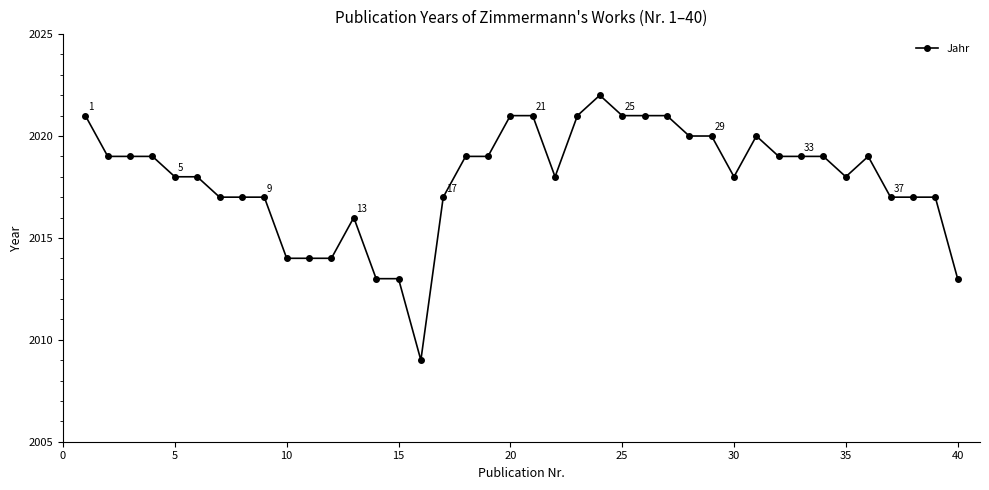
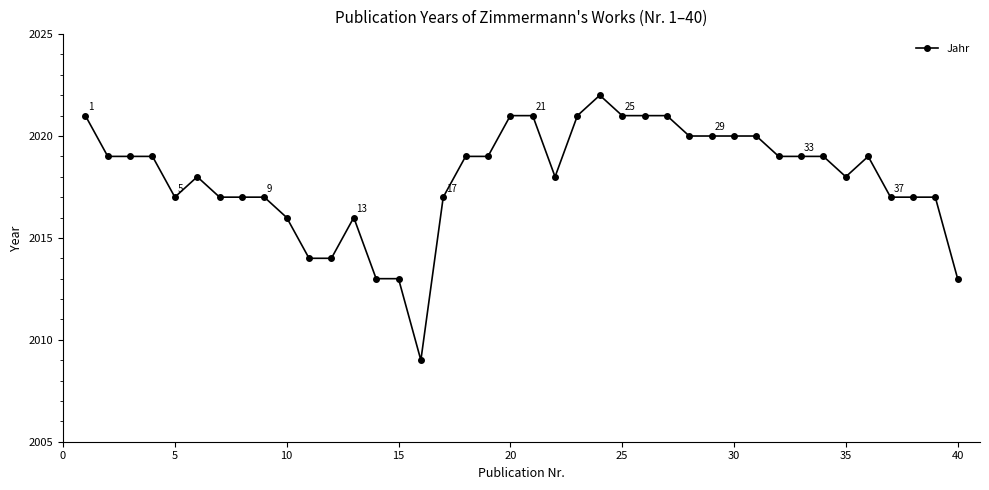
5: 2018 -> 2017
10: 2014 -> 2016
30: 2018 -> 2020
